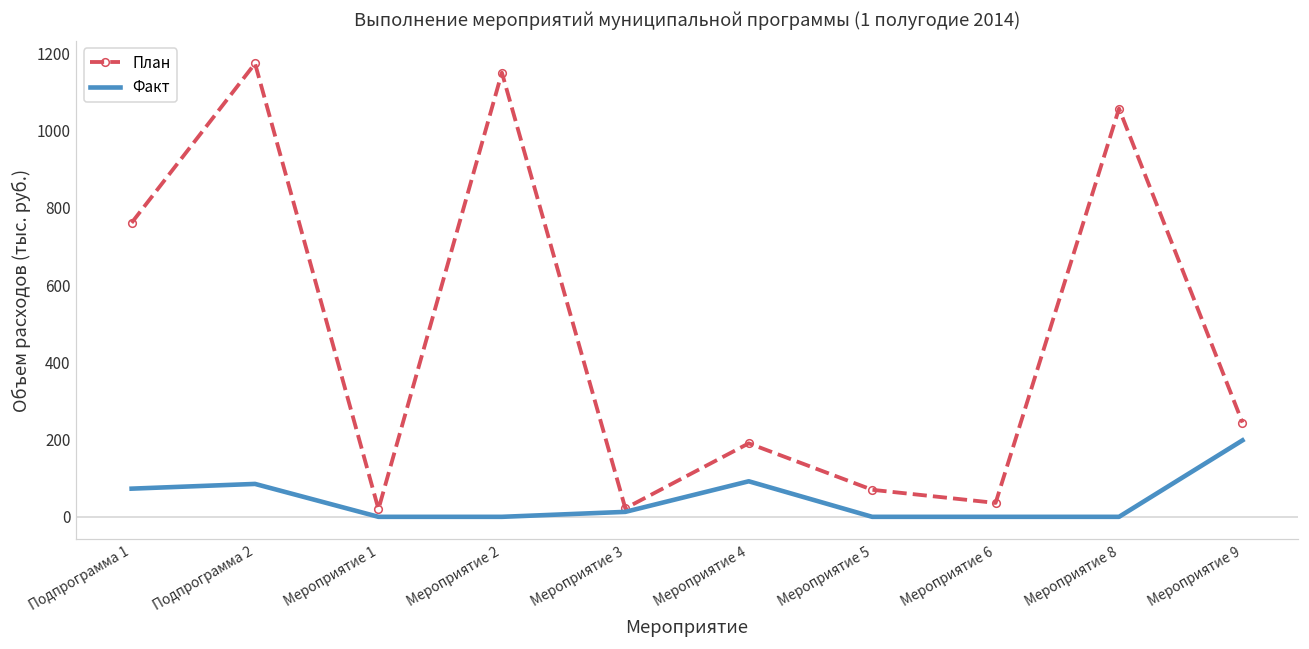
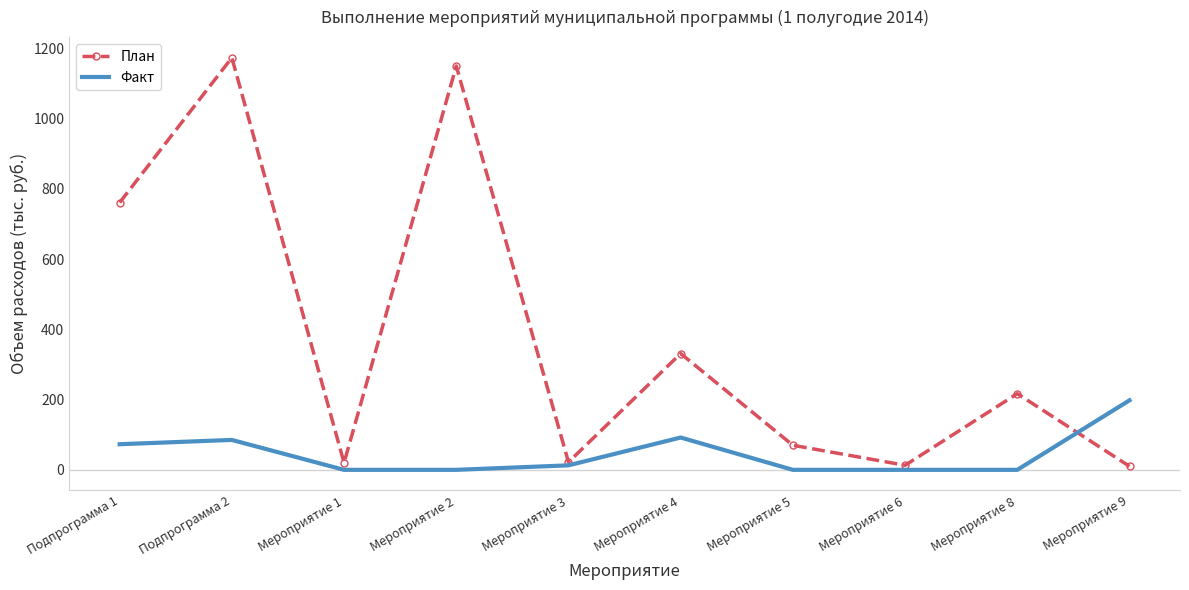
План, Мероприятие 4: 190 -> 330
План, Мероприятие 6: 40 -> 10
План, Мероприятие 8: 1060 -> 220
План, Мероприятие 9: 240 -> 10
